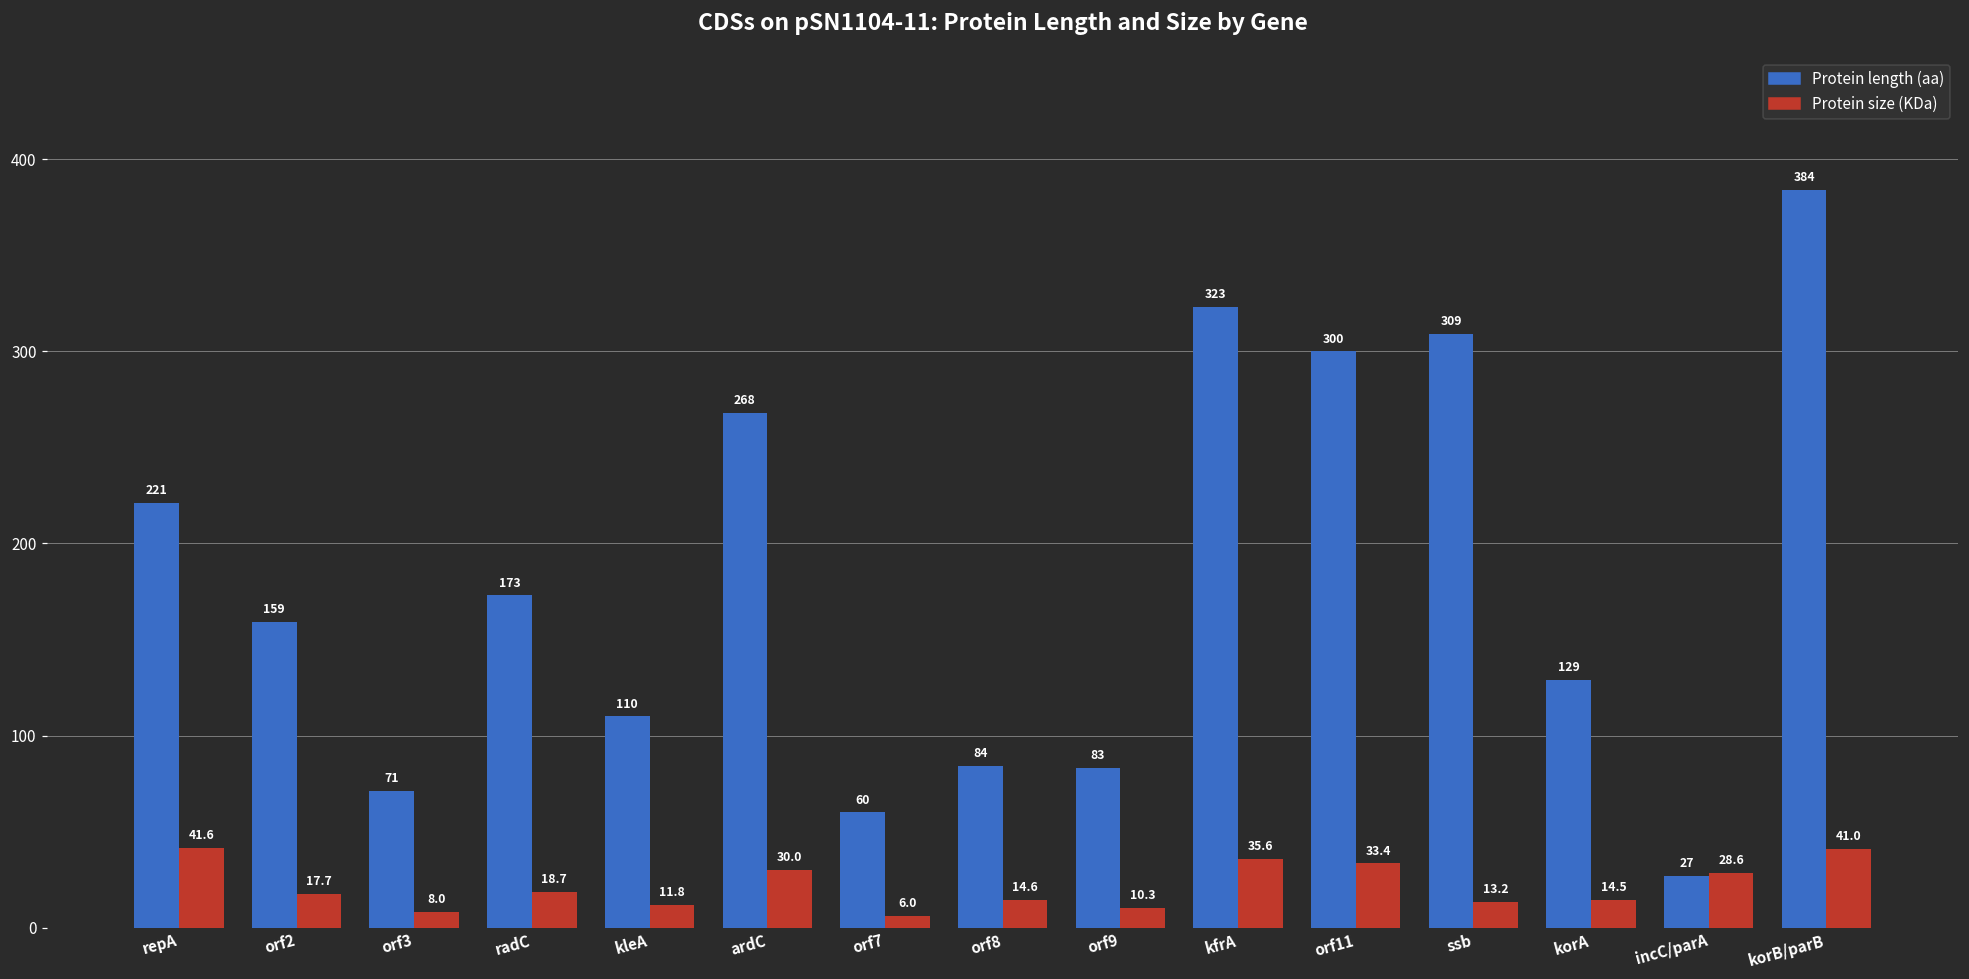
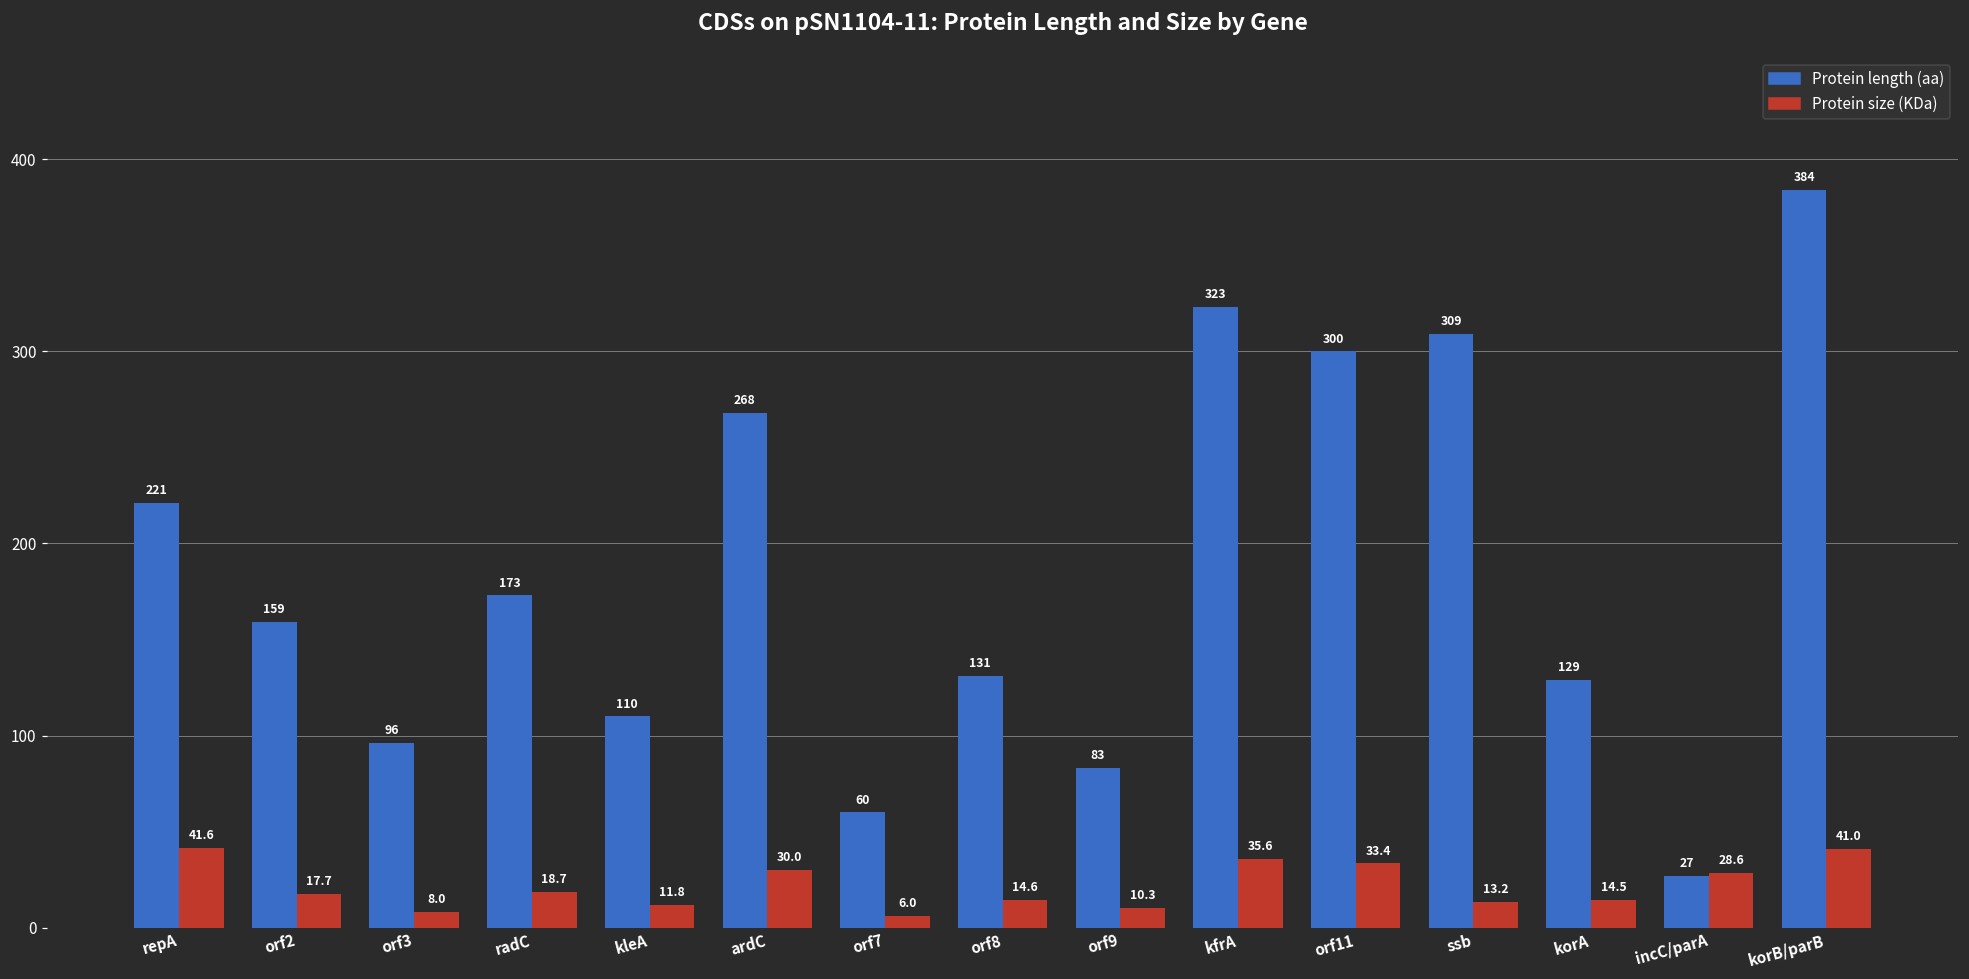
Protein length (aa), orf3: 71 -> 96
Protein length (aa), orf8: 84 -> 131
